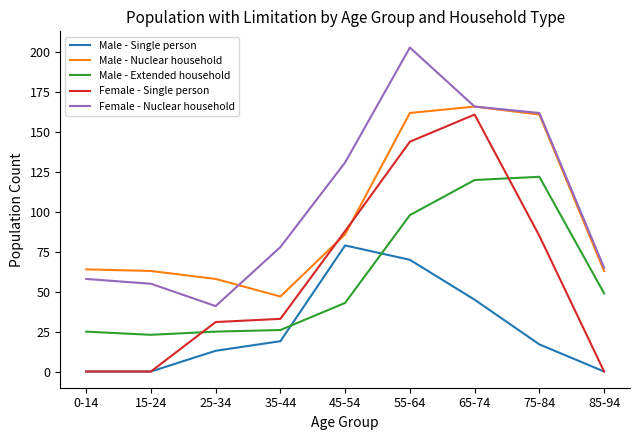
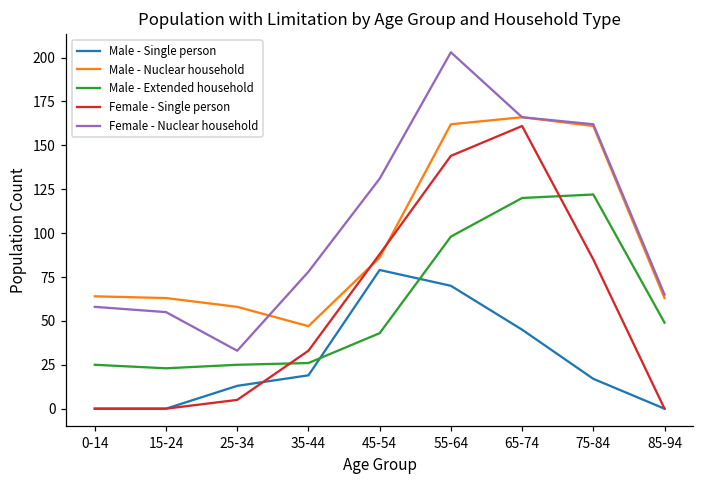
Female - Single person, 25-34: 31 -> 5
Female - Nuclear household, 25-34: 41 -> 33
